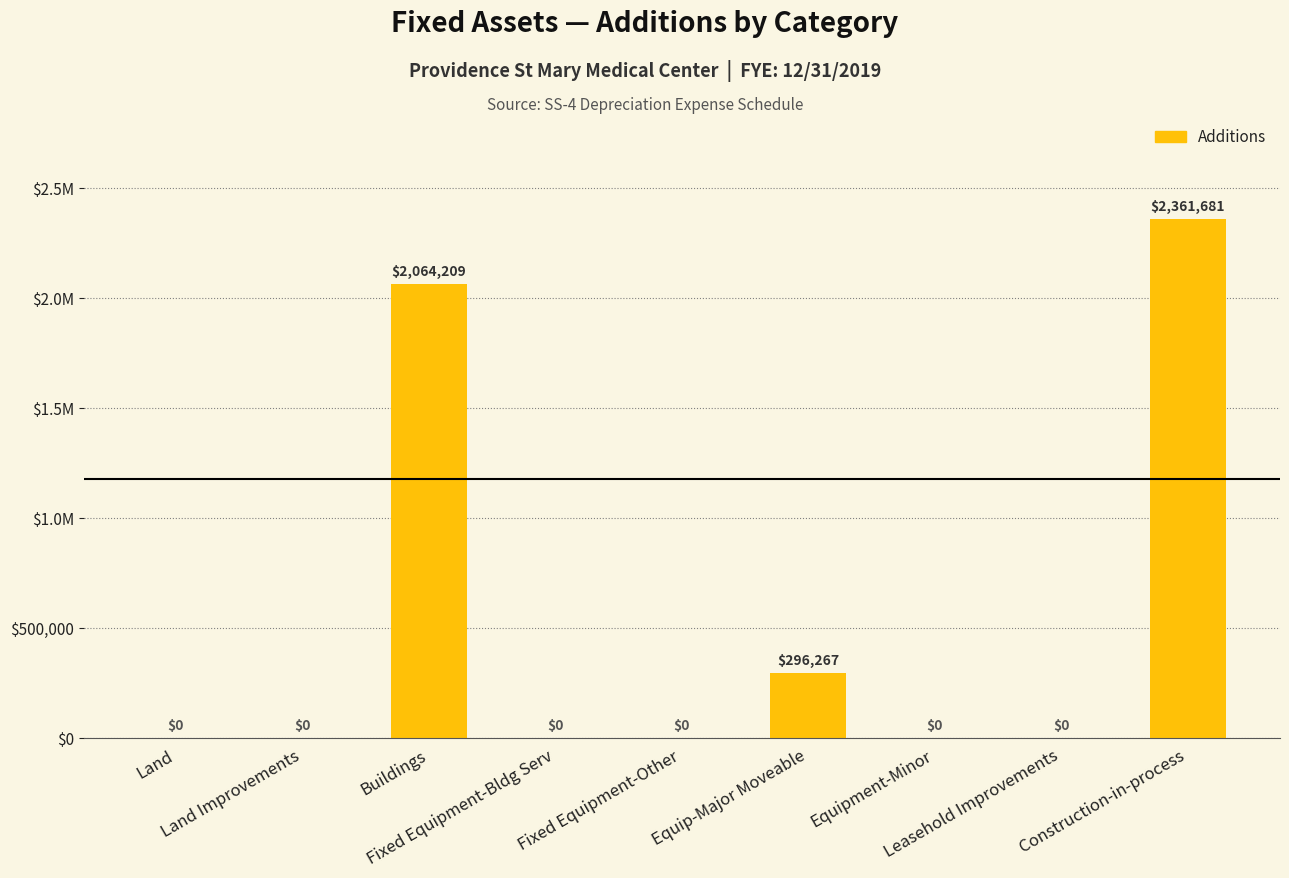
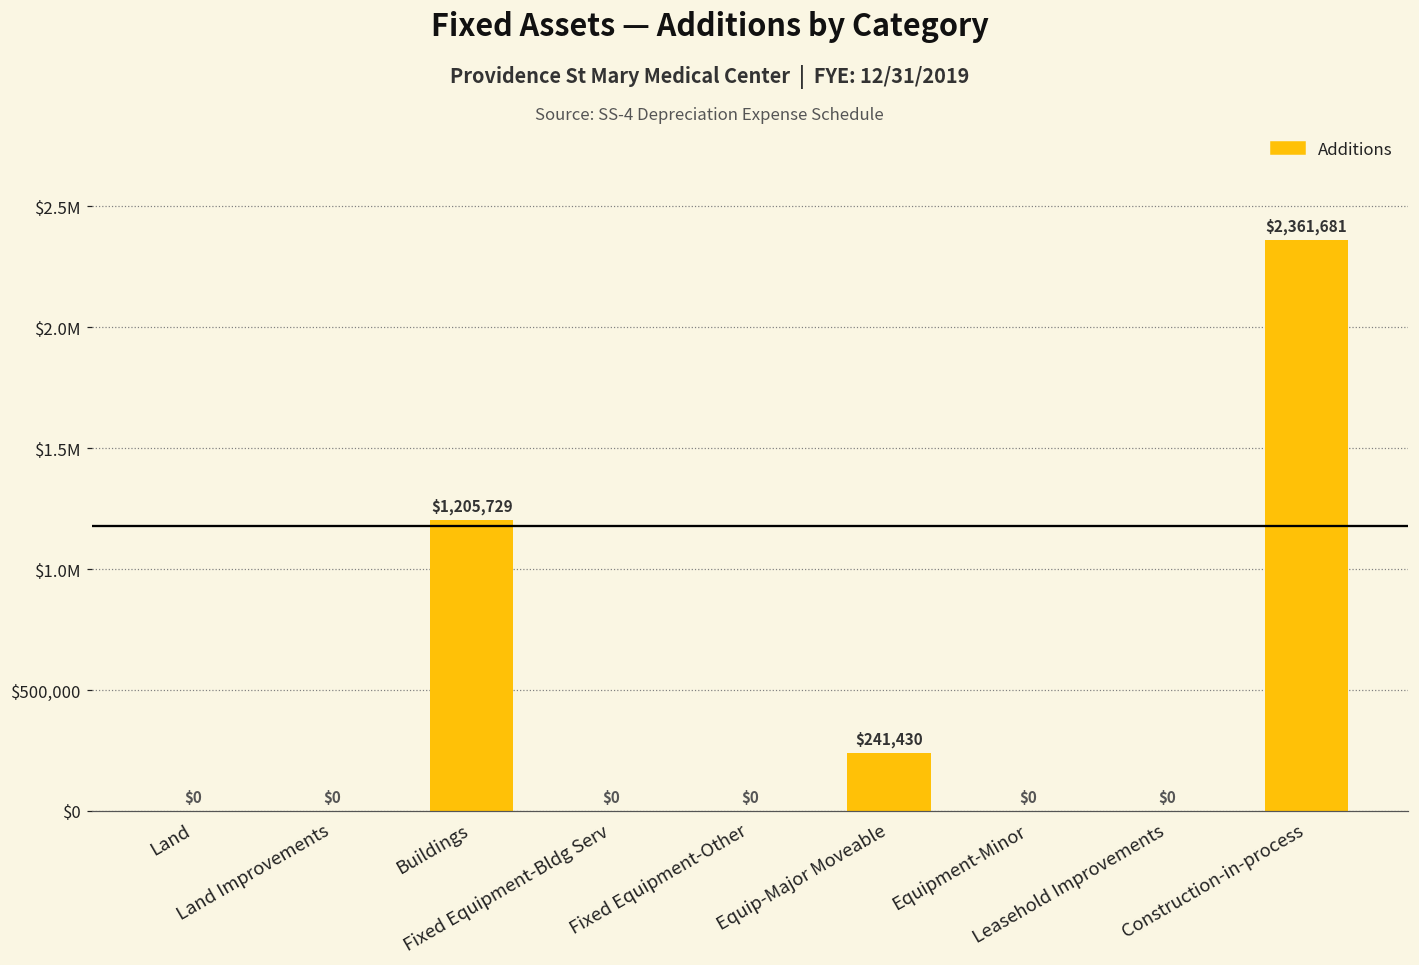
Buildings: $2,064,209 -> $1,205,729
Equip-Major Moveable: $296,267 -> $241,430
